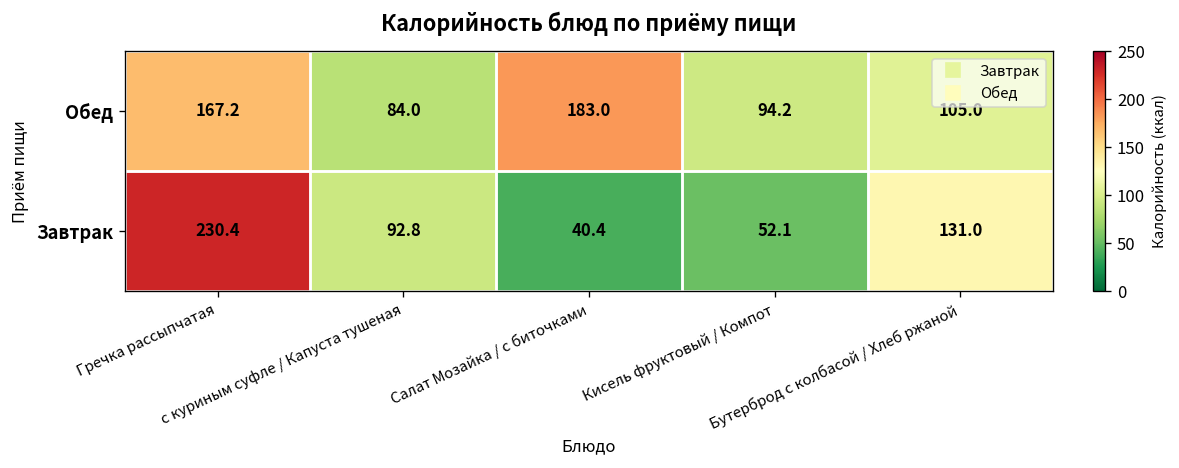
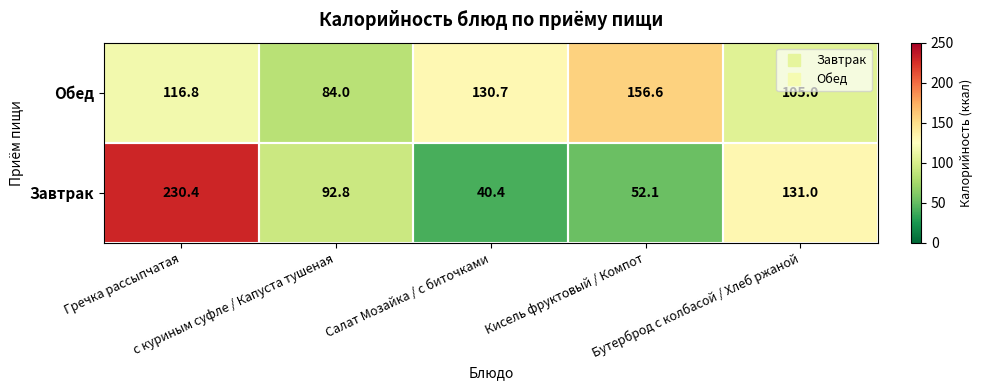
Обед, Гречка рассыпчатая: 167.2 -> 116.8
Обед, Салат Мозайка / с биточками: 183.0 -> 130.7
Обед, Кисель фруктовый / Компот: 94.2 -> 156.6
